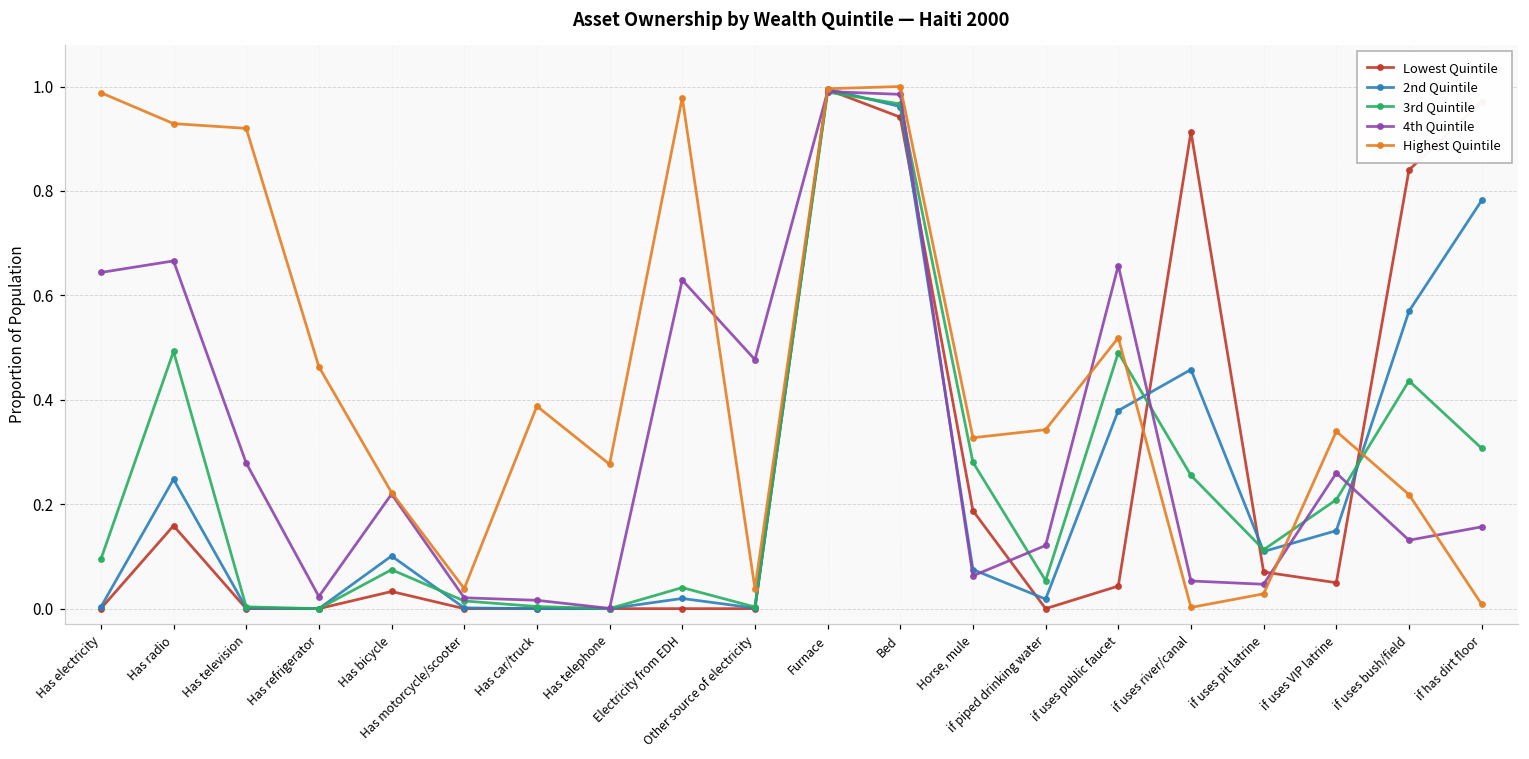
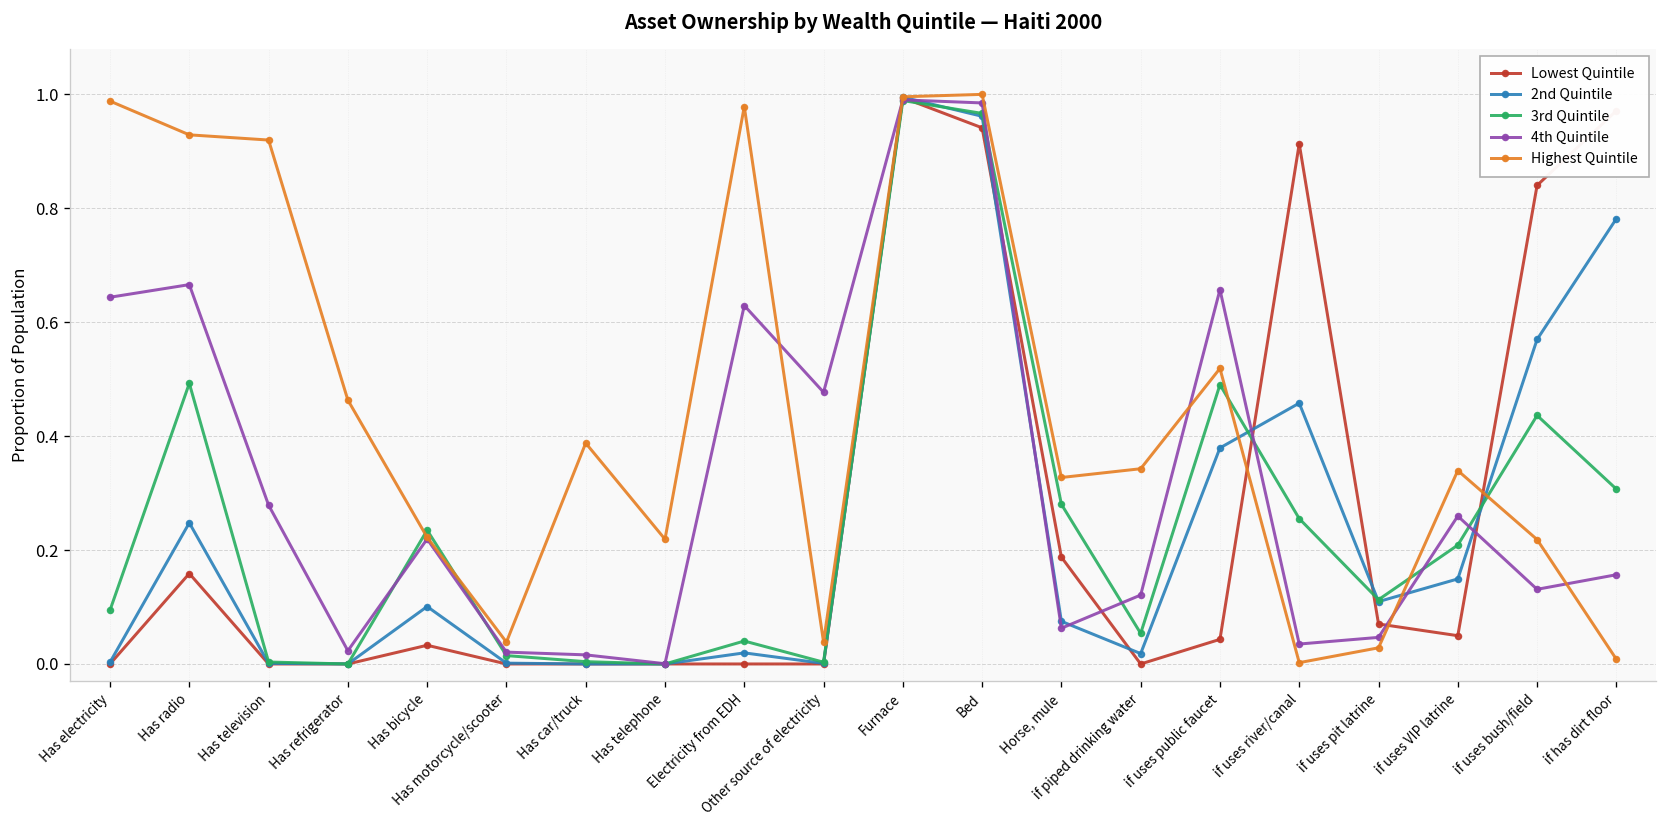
3rd Quintile, Has bicycle: 0.07 -> 0.23
Highest Quintile, Has telephone: 0.28 -> 0.22
4th Quintile, if uses river/canal: 0.05 -> 0.04
